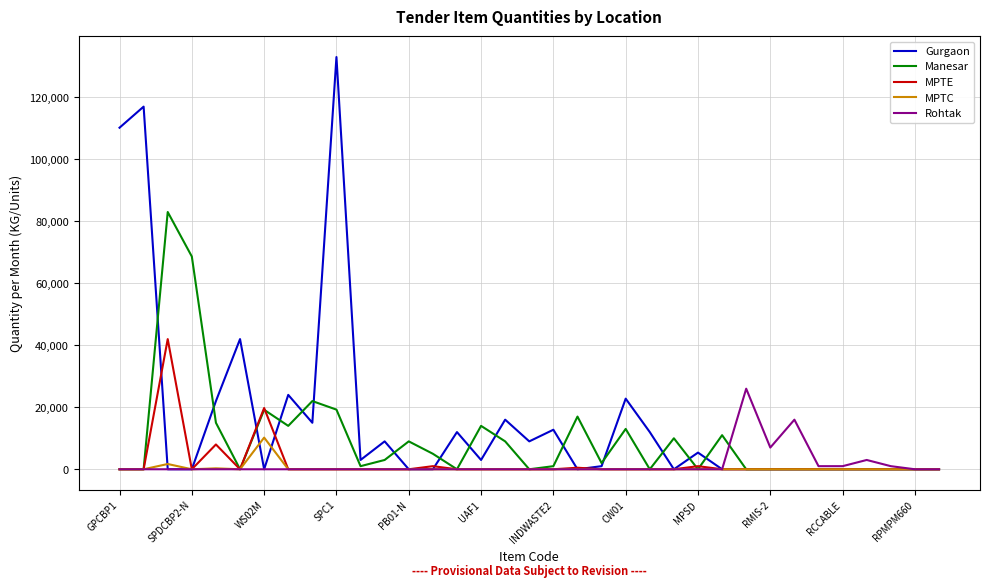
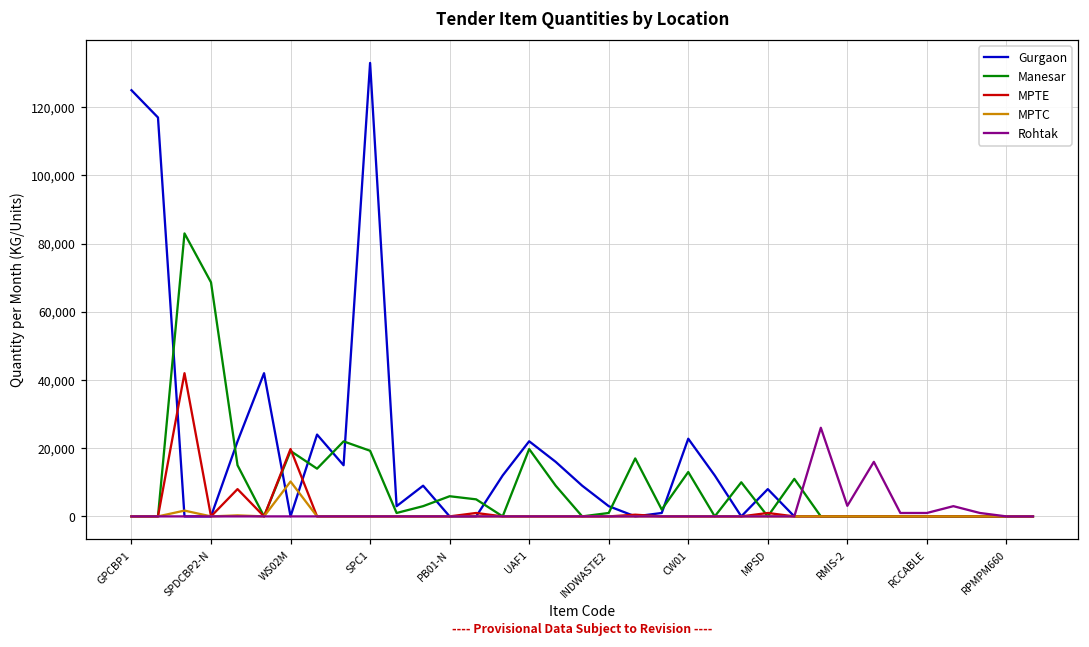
Gurgaon, GPCBP1: 110,000 -> 125,000
Manesar, PB01-N: 9,000 -> 6,000
Gurgaon, UAF1: 3,000 -> 22,000
Manesar, UAF1: 14,000 -> 20,000
Gurgaon, INDWASTE2: 13,000 -> 3,000
Gurgaon, MPSD: 5,000 -> 8,000
Rohtak, RMIS-2: 7,000 -> 3,000
